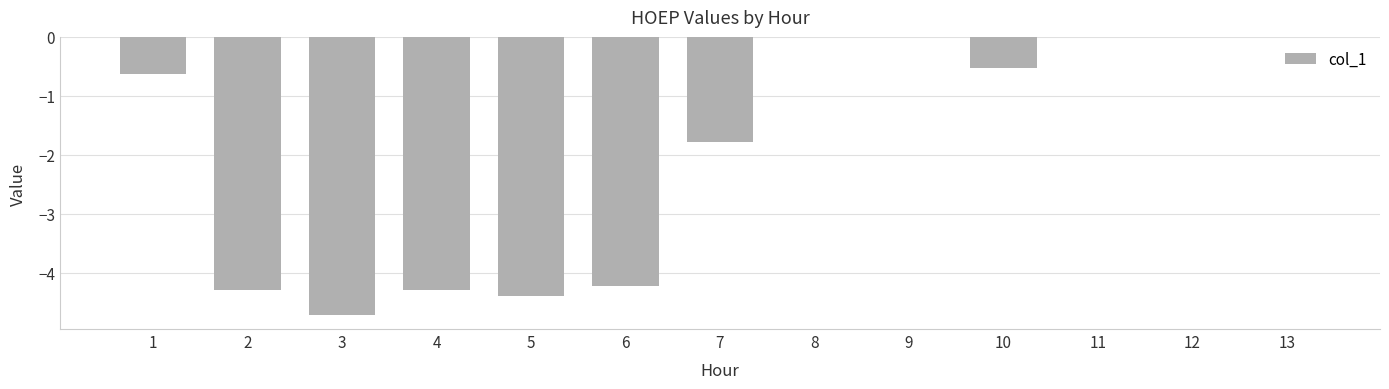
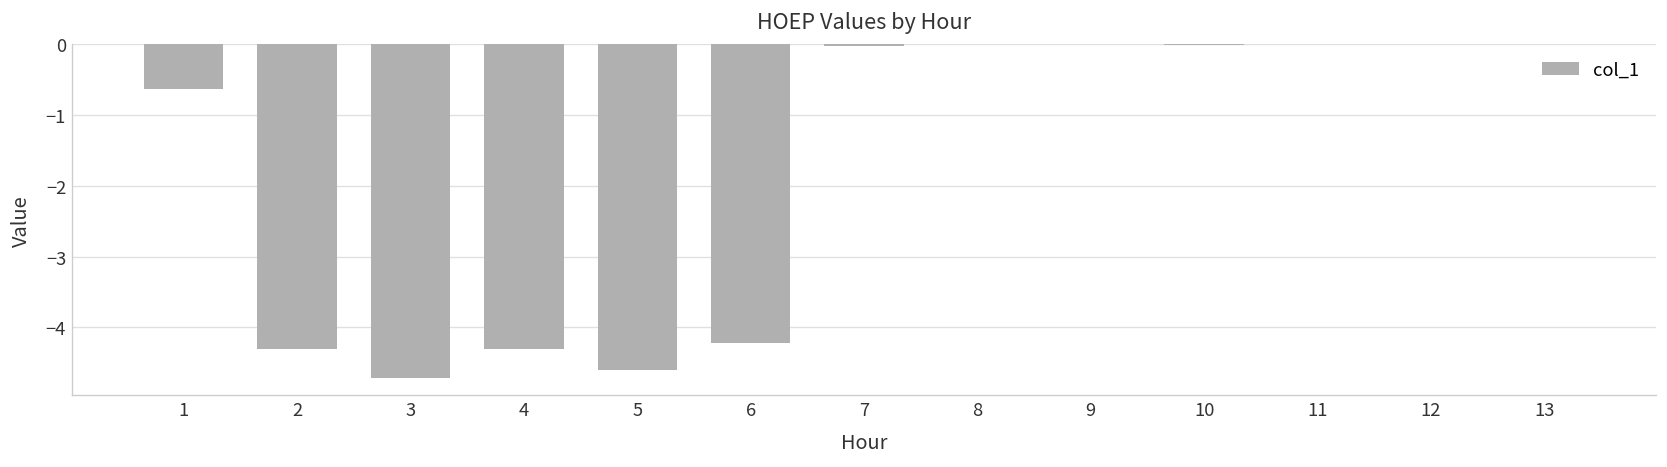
5: -4.4 -> -4.6
7: -1.8 -> 0.0
10: -0.5 -> 0.0
